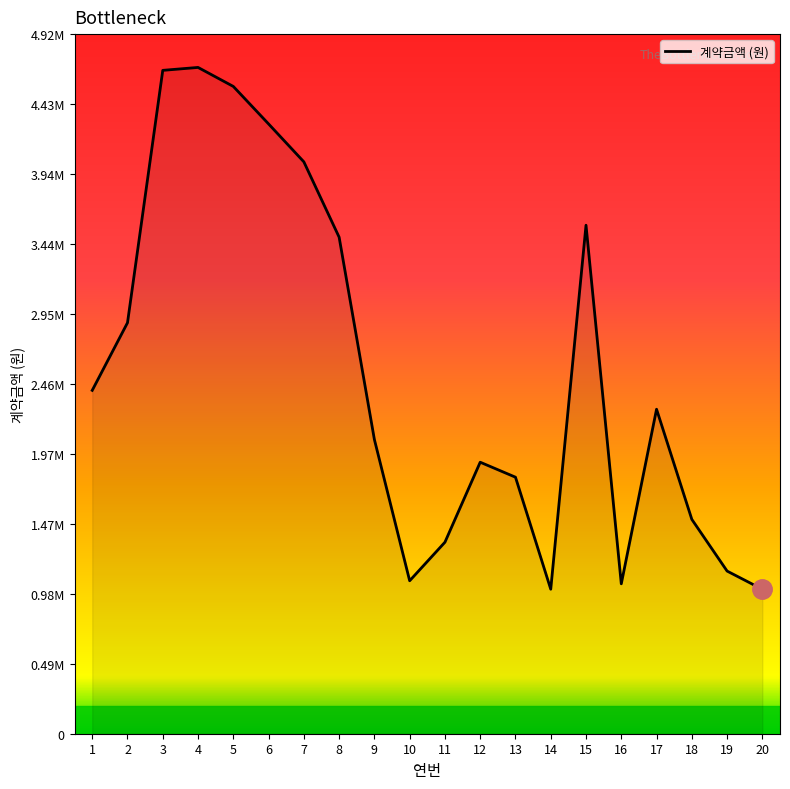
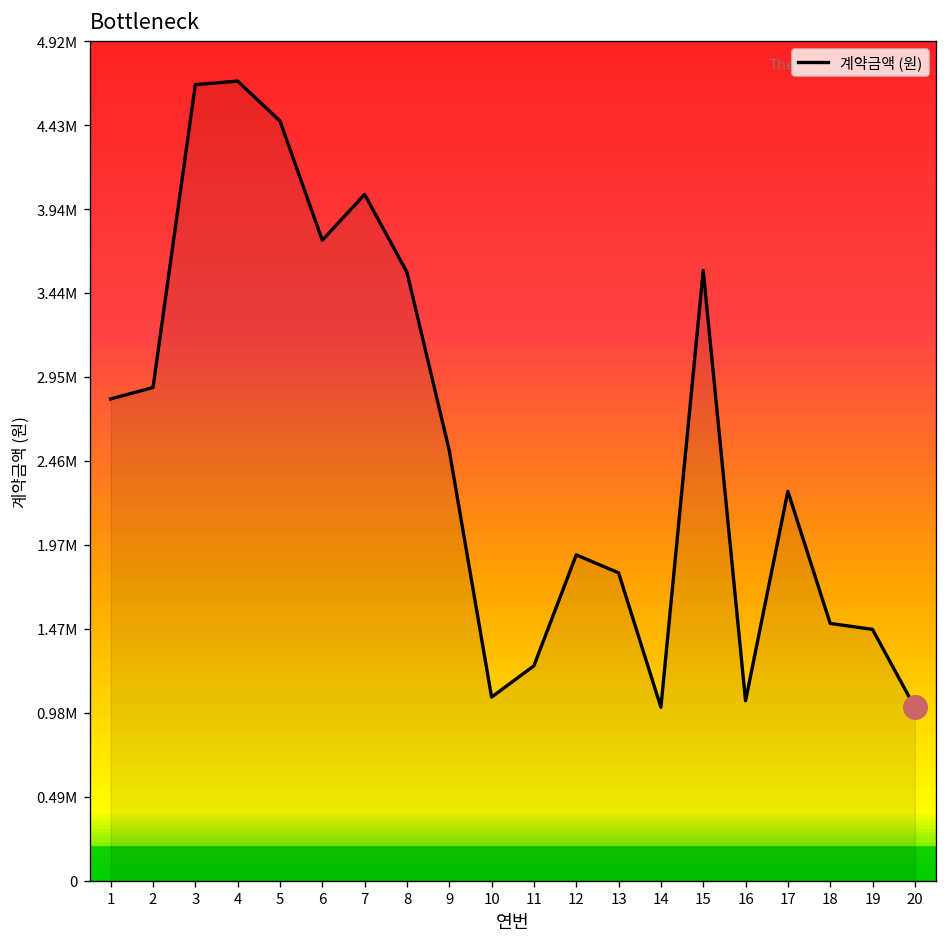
계약금액 (원), 1: 2420000 -> 2830000
계약금액 (원), 5: 4560000 -> 4460000
계약금액 (원), 6: 4300000 -> 3760000
계약금액 (원), 8: 3500000 -> 3570000
계약금액 (원), 9: 2070000 -> 2520000
계약금액 (원), 11: 1350000 -> 1260000
계약금액 (원), 19: 1150000 -> 1480000
